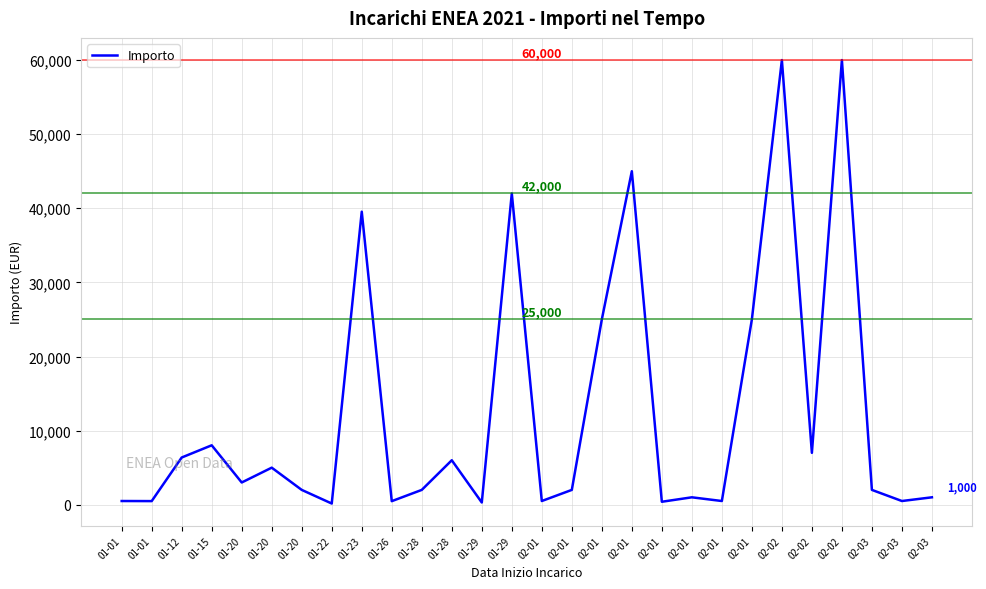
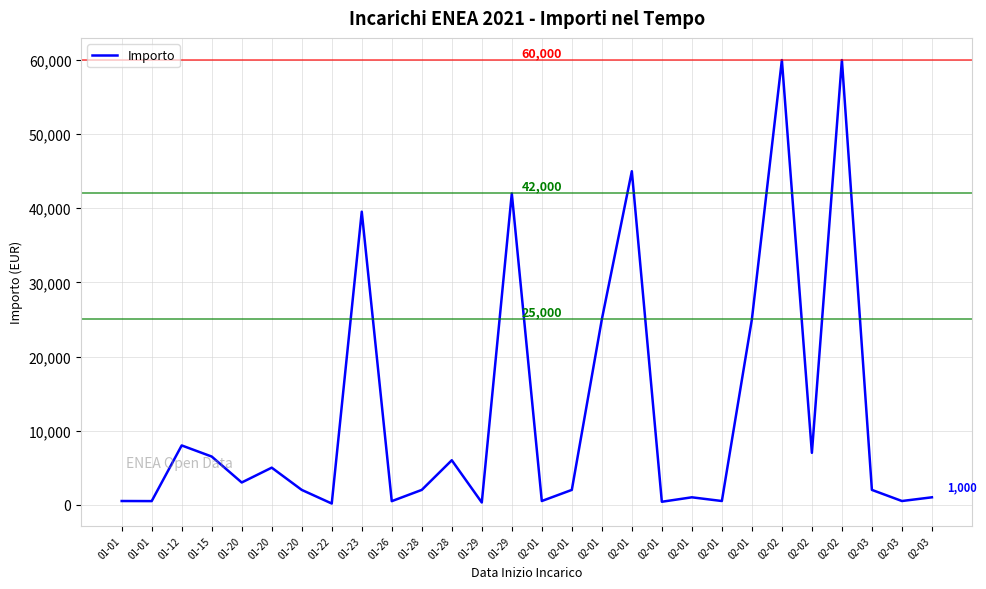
01-12: 6,000 -> 8,000
01-15: 8,000 -> 7,000
